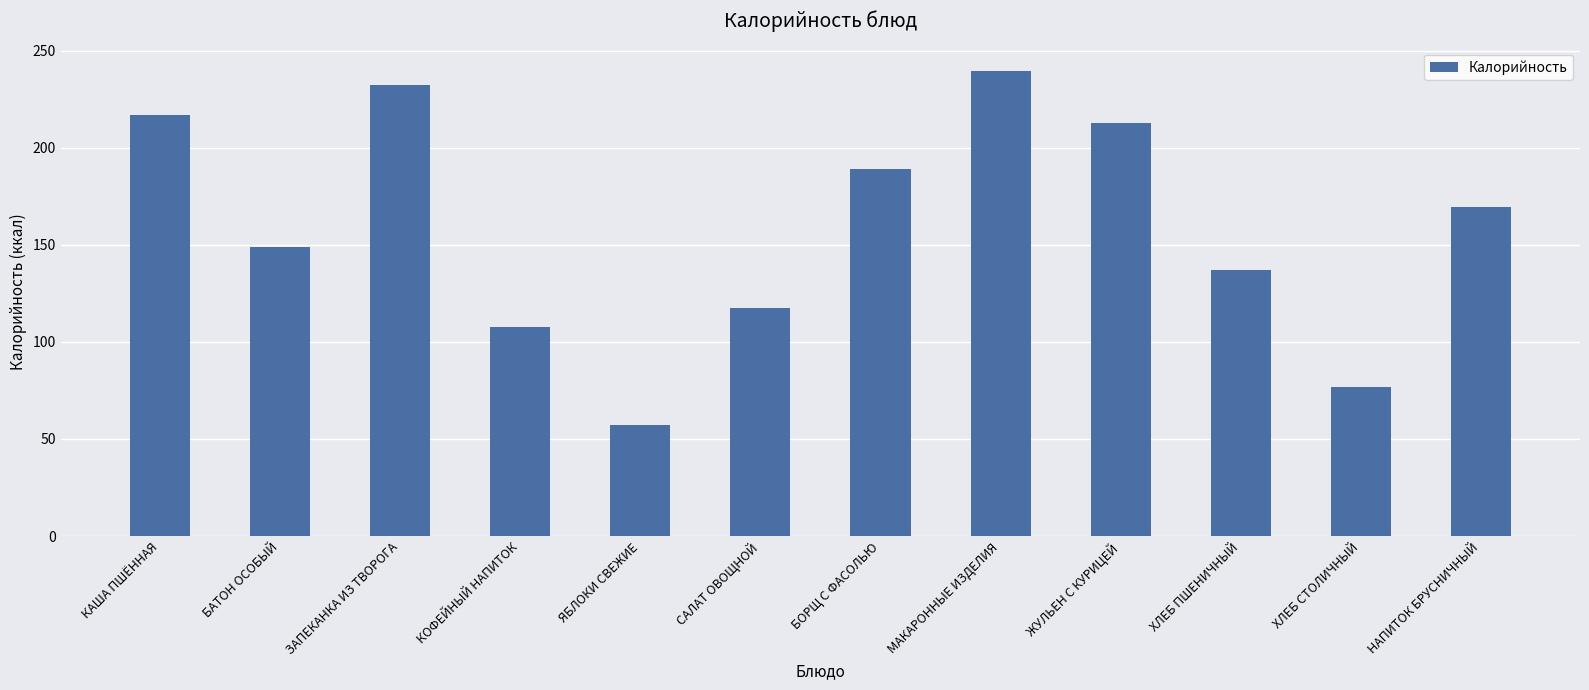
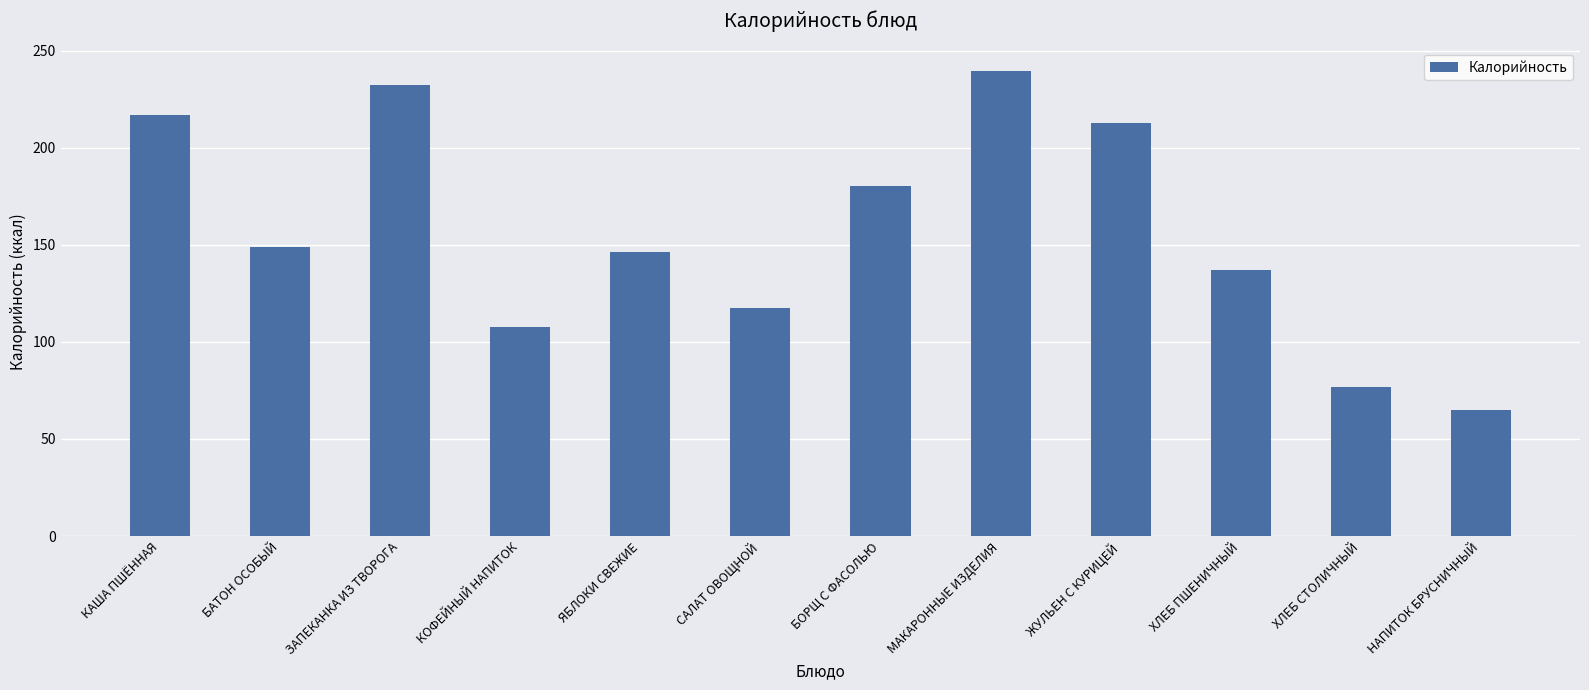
ЯБЛОКИ СВЕЖИЕ: 57 -> 146
БОРЩ С ФАСОЛЬЮ: 189 -> 180
НАПИТОК БРУСНИЧНЫЙ: 170 -> 65
